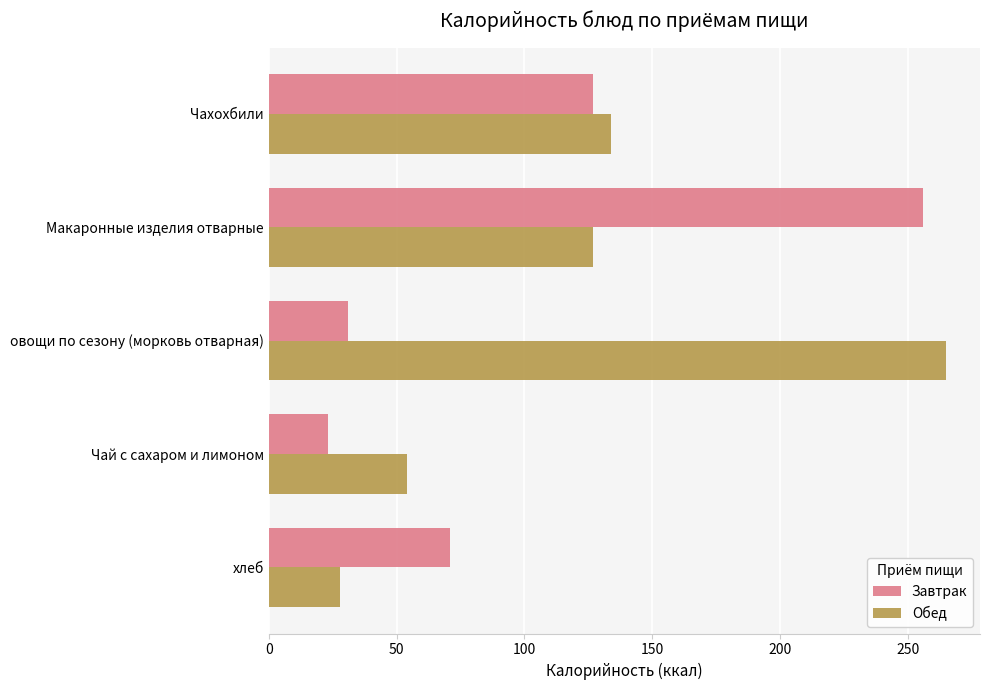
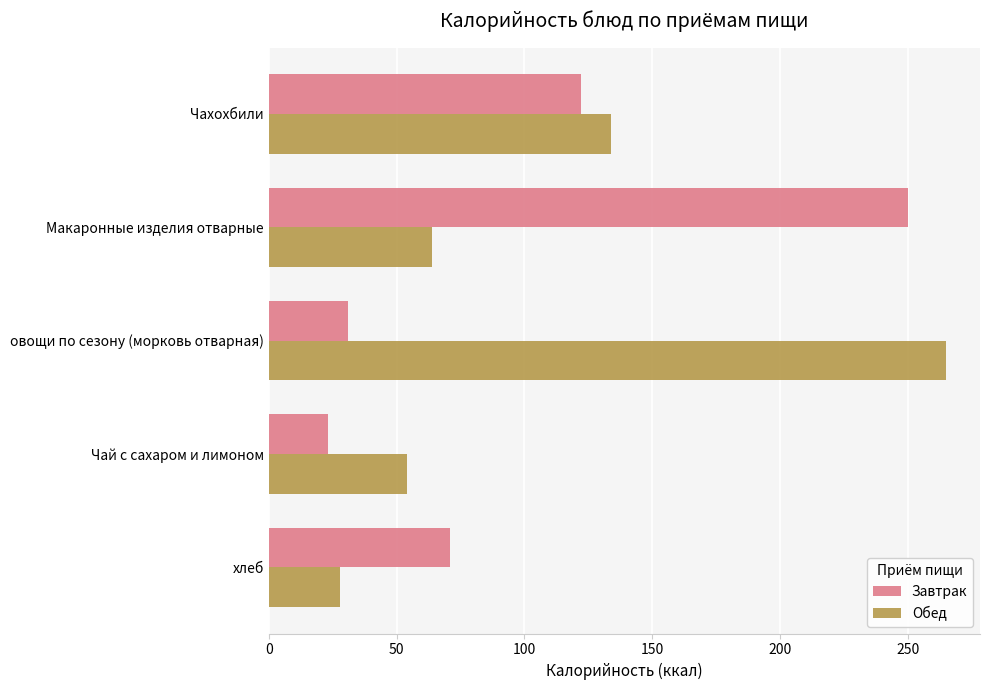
Завтрак, Чахохбили: 127 -> 122
Завтрак, Макаронные изделия отварные: 256 -> 250
Обед, Макаронные изделия отварные: 127 -> 64
